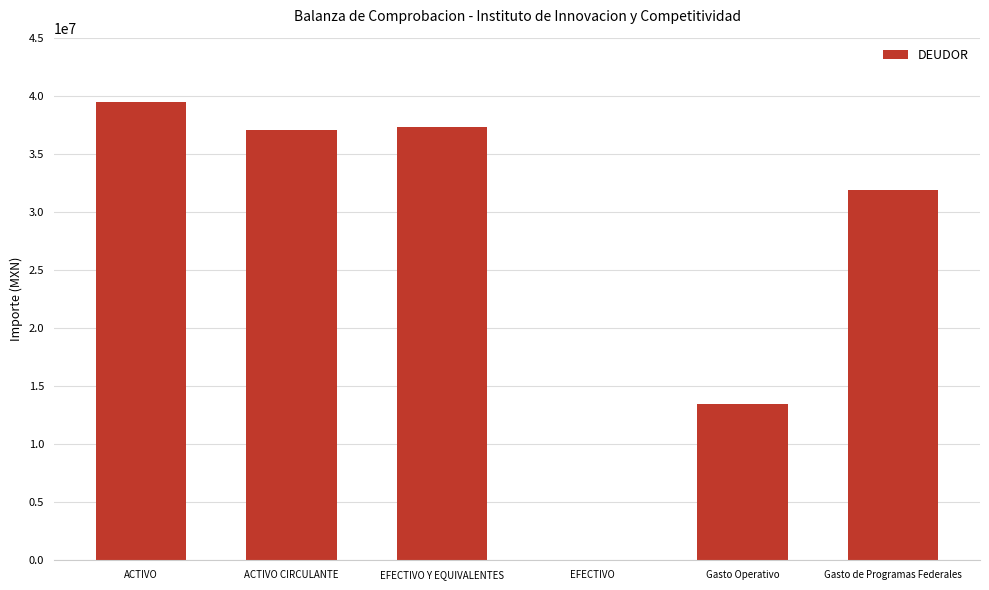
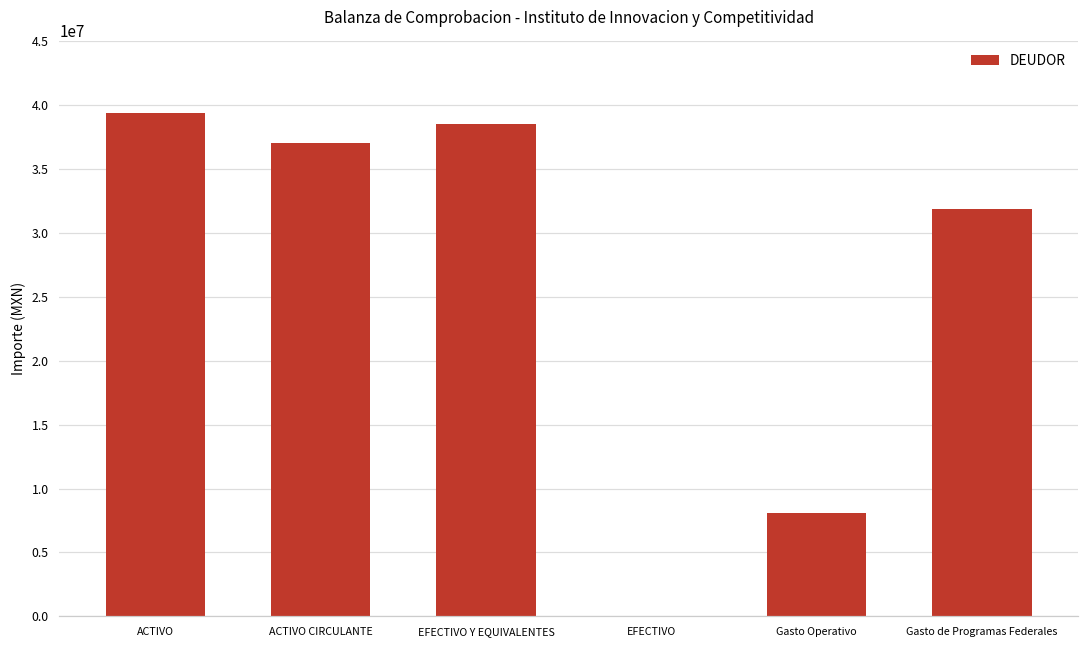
EFECTIVO Y EQUIVALENTES: 37300000 -> 38600000
Gasto Operativo: 13400000 -> 8100000
